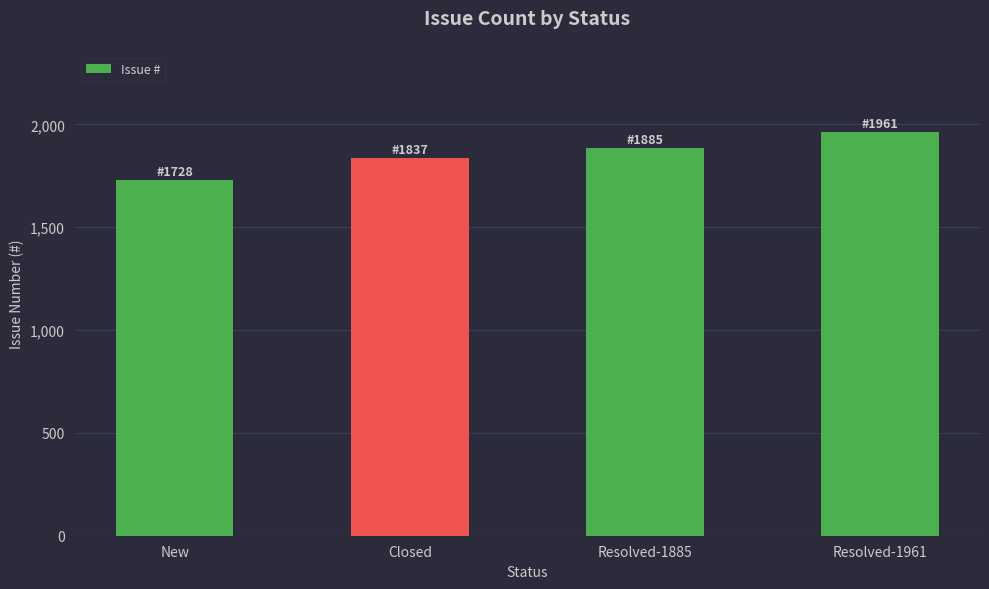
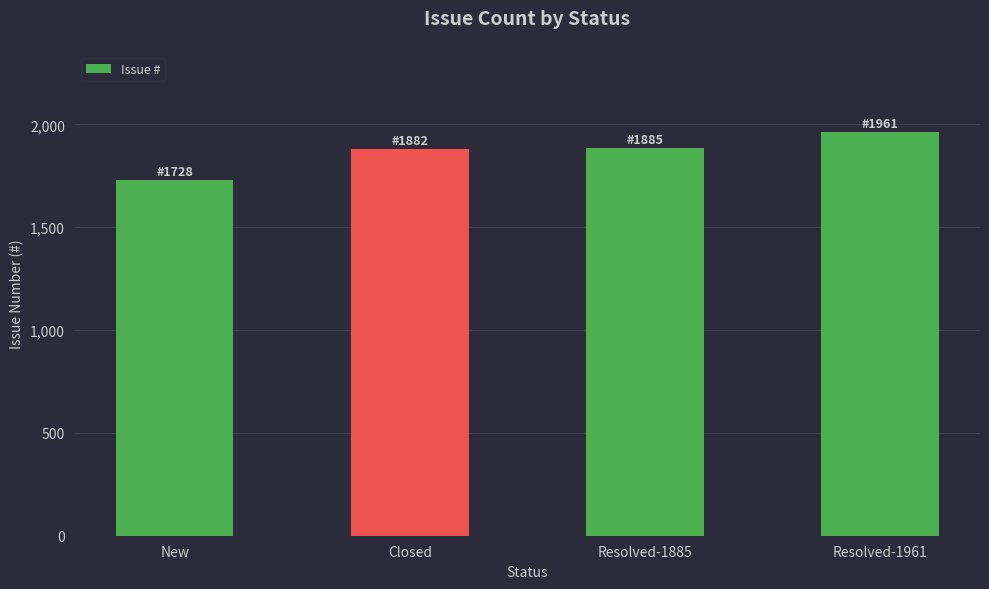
Closed: 1837 -> 1882
